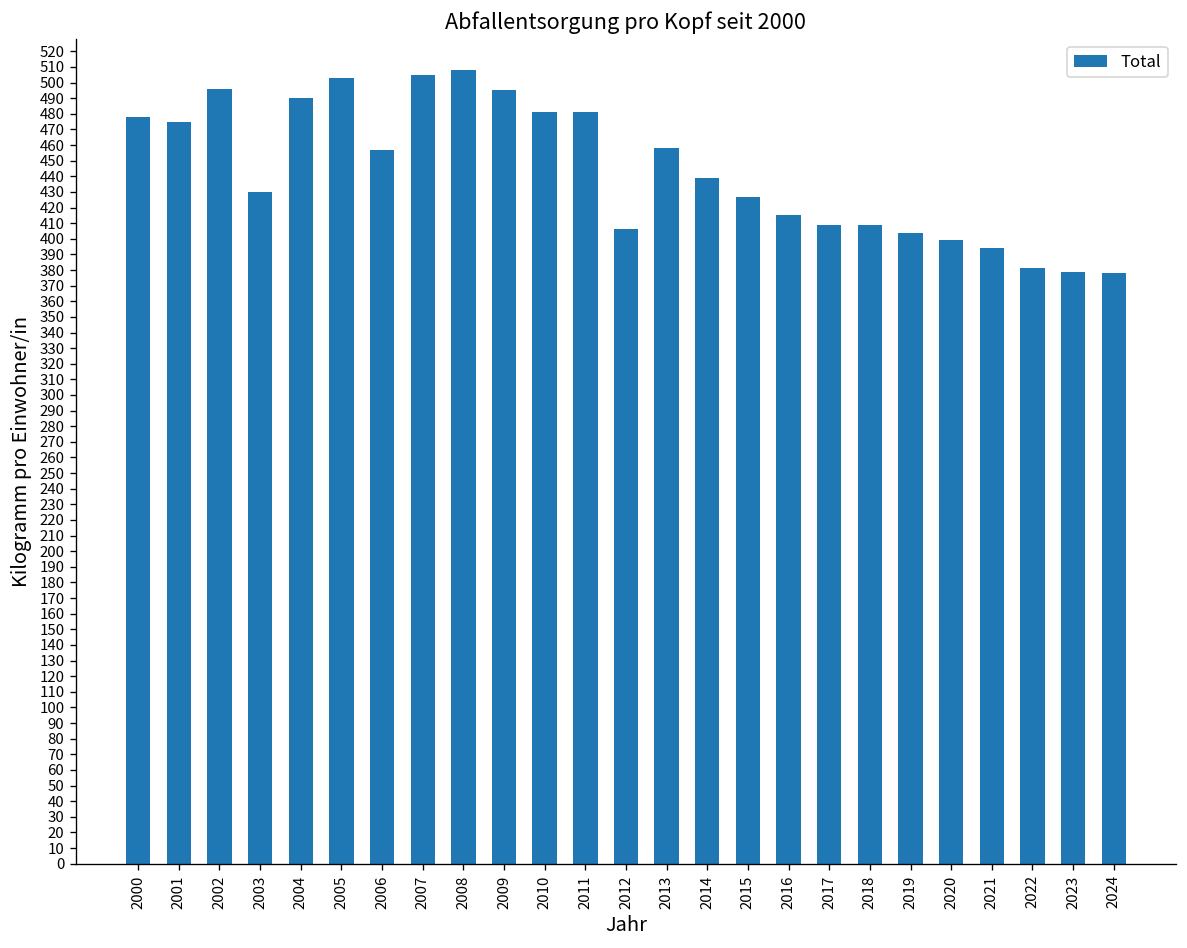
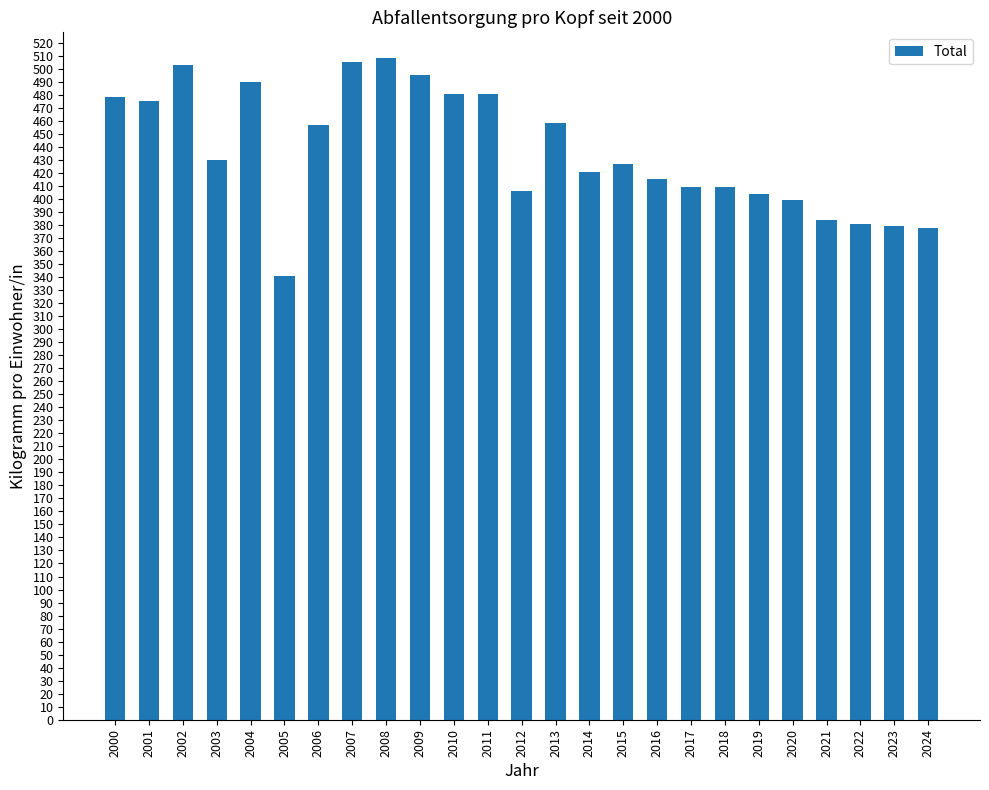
2002: 496 -> 503
2005: 503 -> 341
2014: 439 -> 421
2021: 394 -> 384
